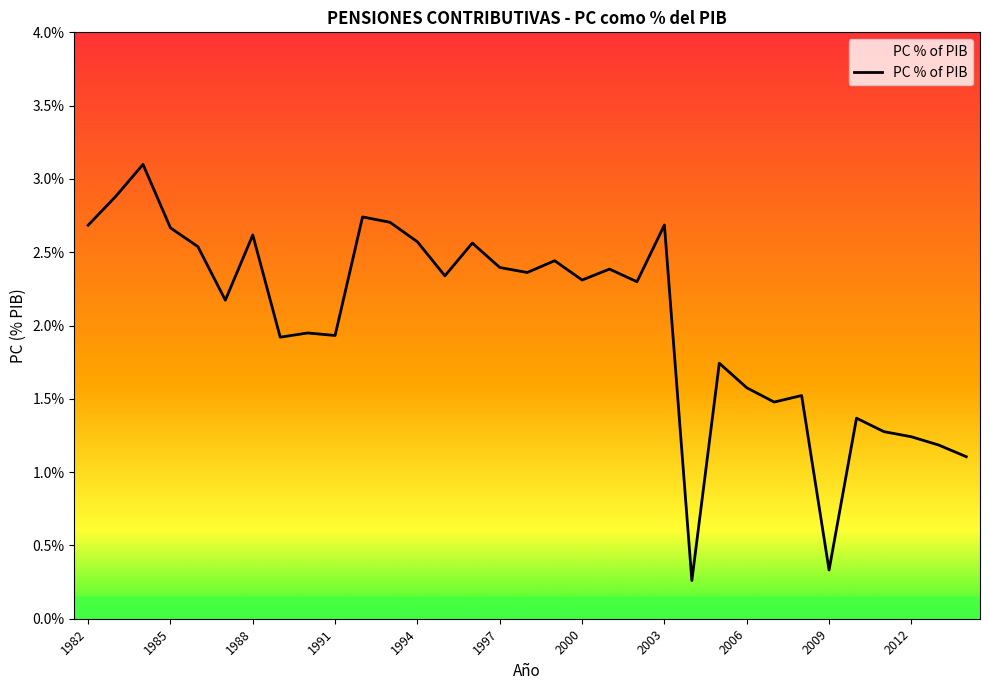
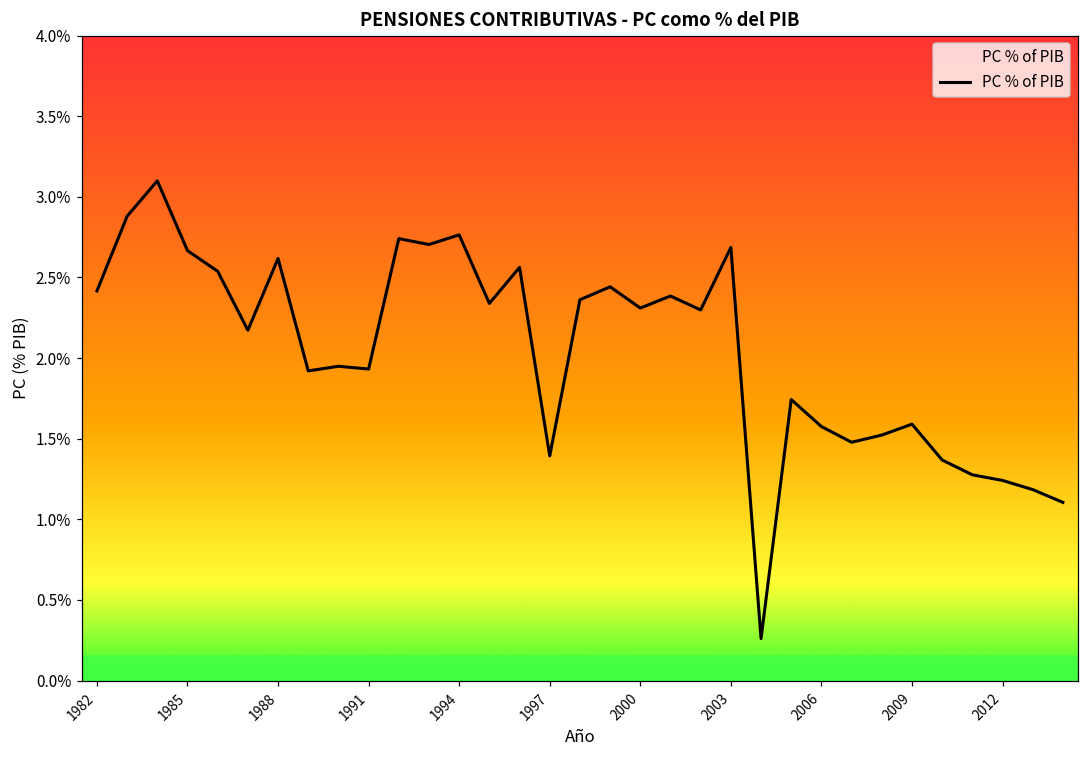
1982: 2.68% -> 2.42%
1994: 2.57% -> 2.76%
1997: 2.40% -> 1.39%
2009: 0.33% -> 1.59%
